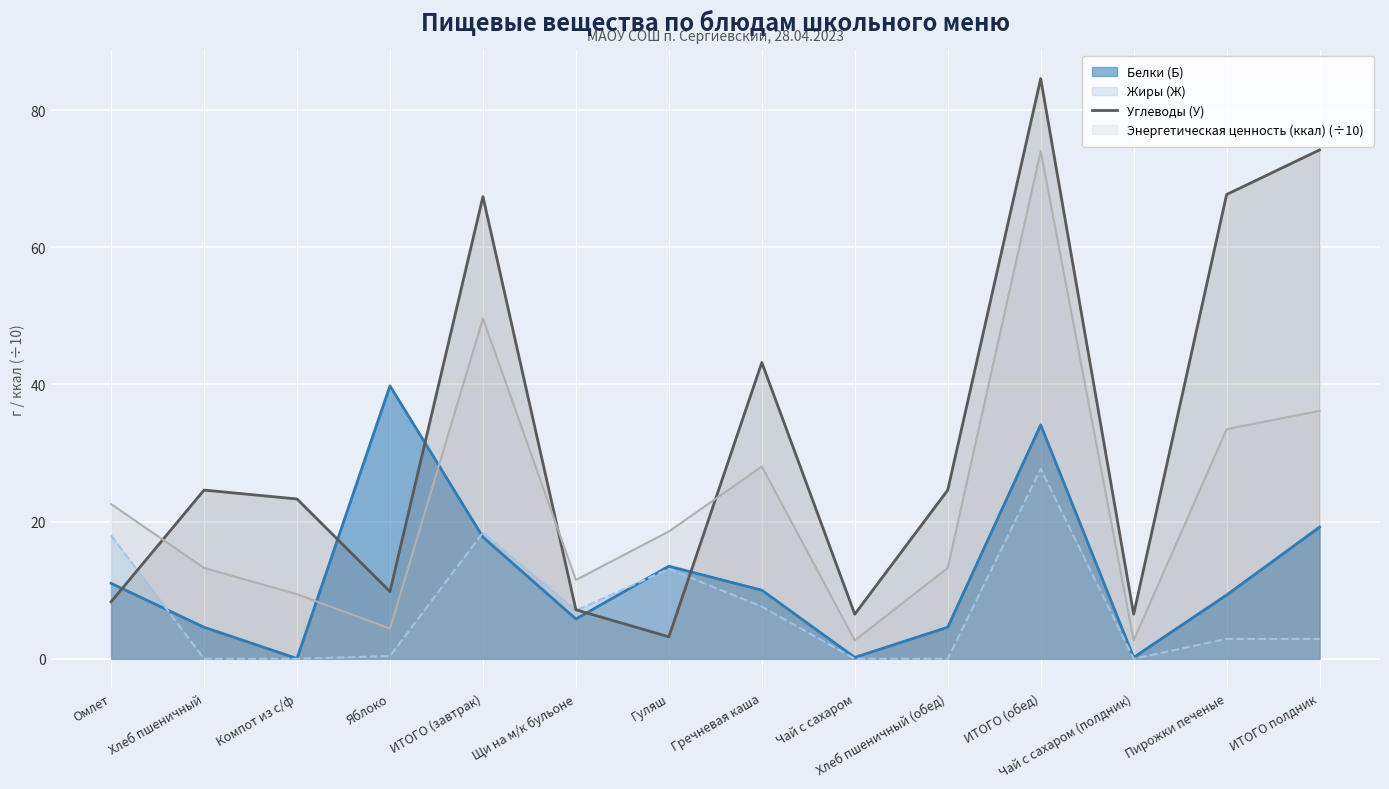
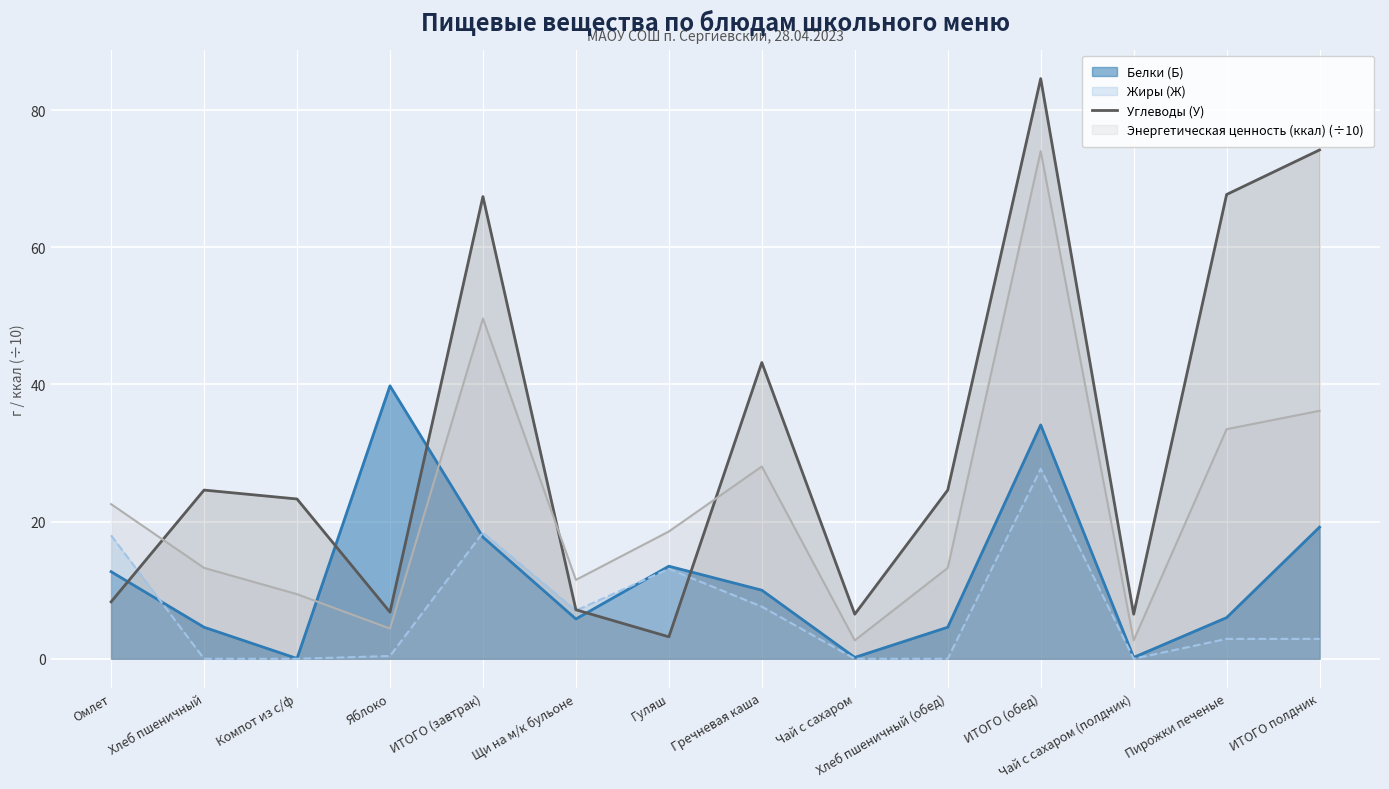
Белки (Б), Омлет: 11 -> 13
Углеводы (У), Яблоко: 10 -> 7
Белки (Б), Пирожки печеные: 9 -> 6
